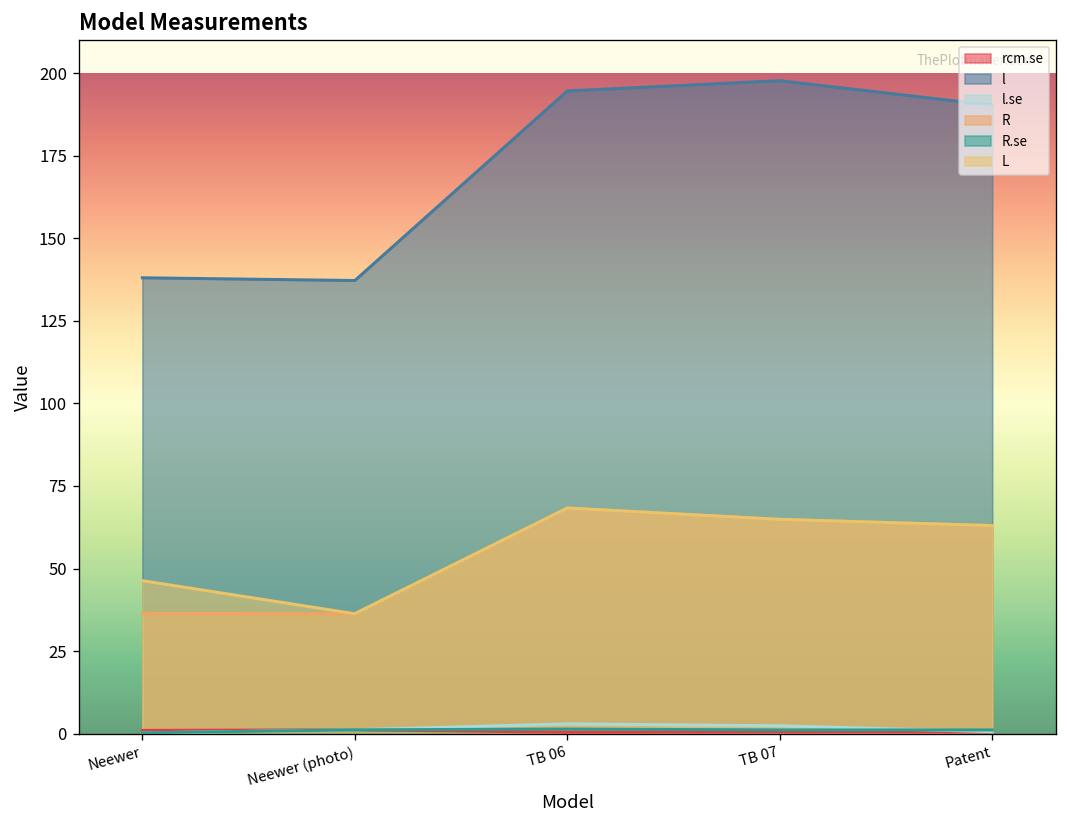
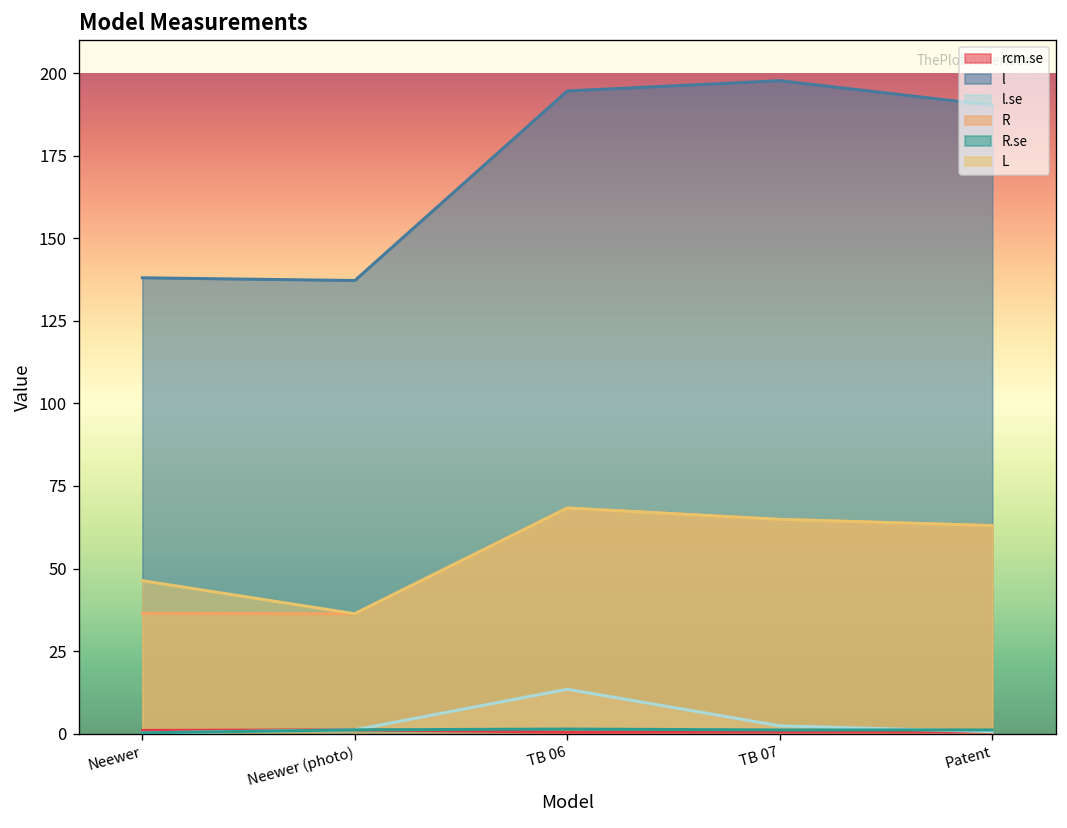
l.se, TB 06: 3 -> 13
